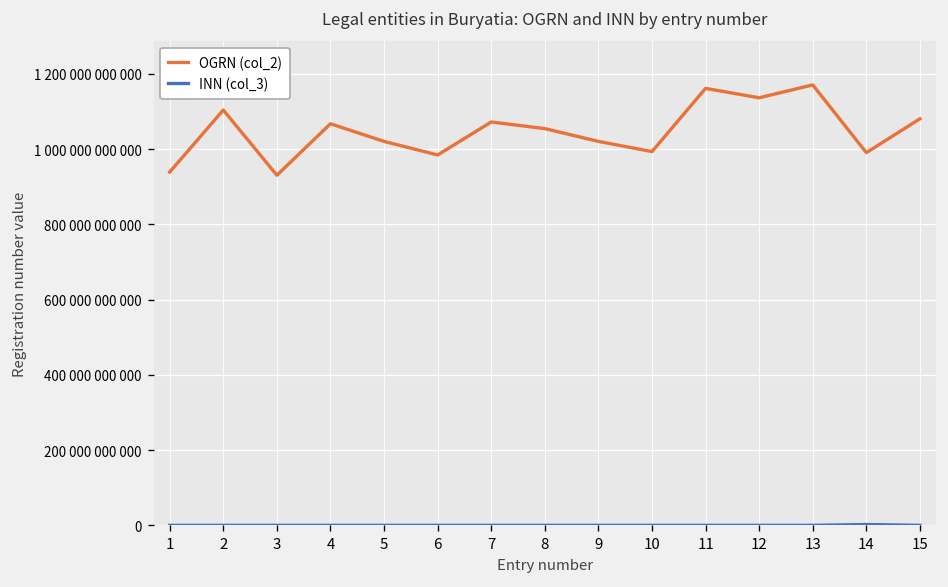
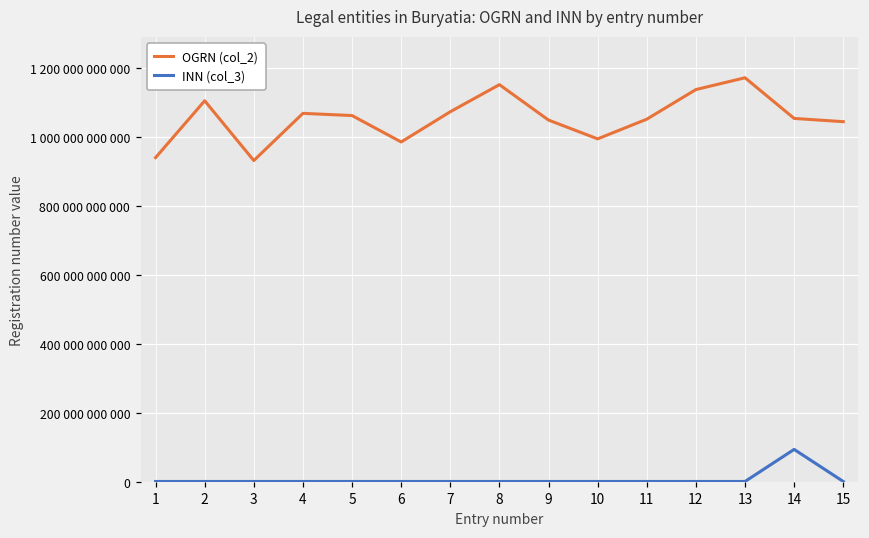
OGRN (col_2), 5: 1020000000000 -> 1060000000000
OGRN (col_2), 8: 1050000000000 -> 1150000000000
OGRN (col_2), 9: 1020000000000 -> 1050000000000
OGRN (col_2), 11: 1160000000000 -> 1050000000000
OGRN (col_2), 14: 990000000000 -> 1050000000000
INN (col_3), 14: 0 -> 90000000000
OGRN (col_2), 15: 1080000000000 -> 1040000000000
